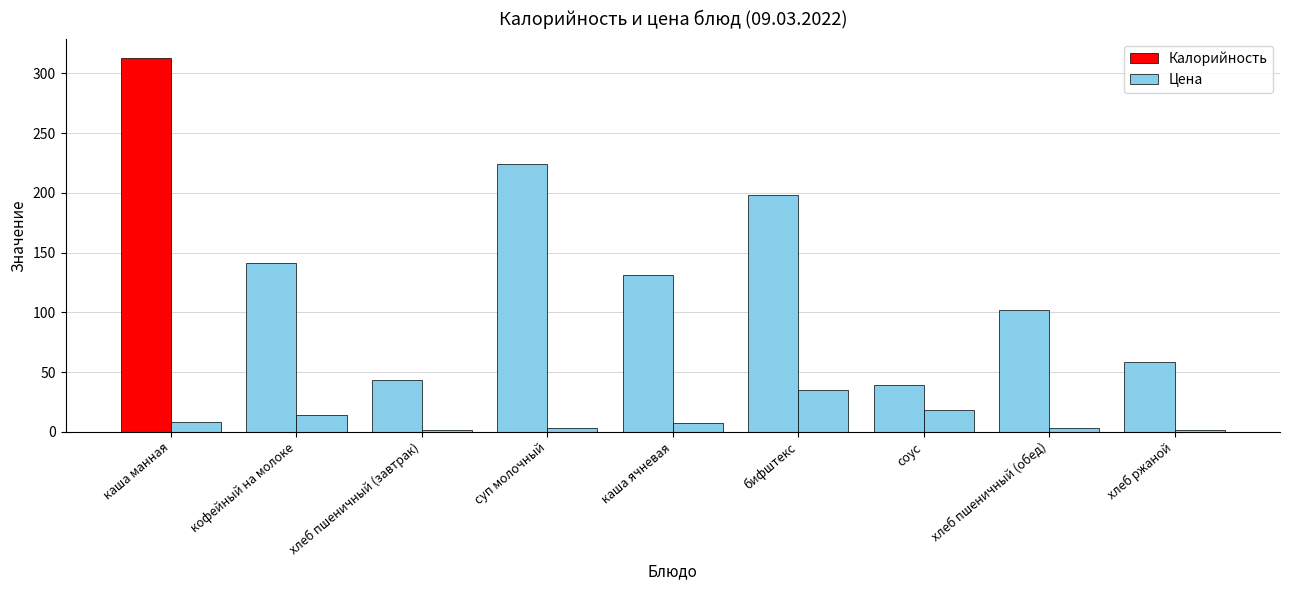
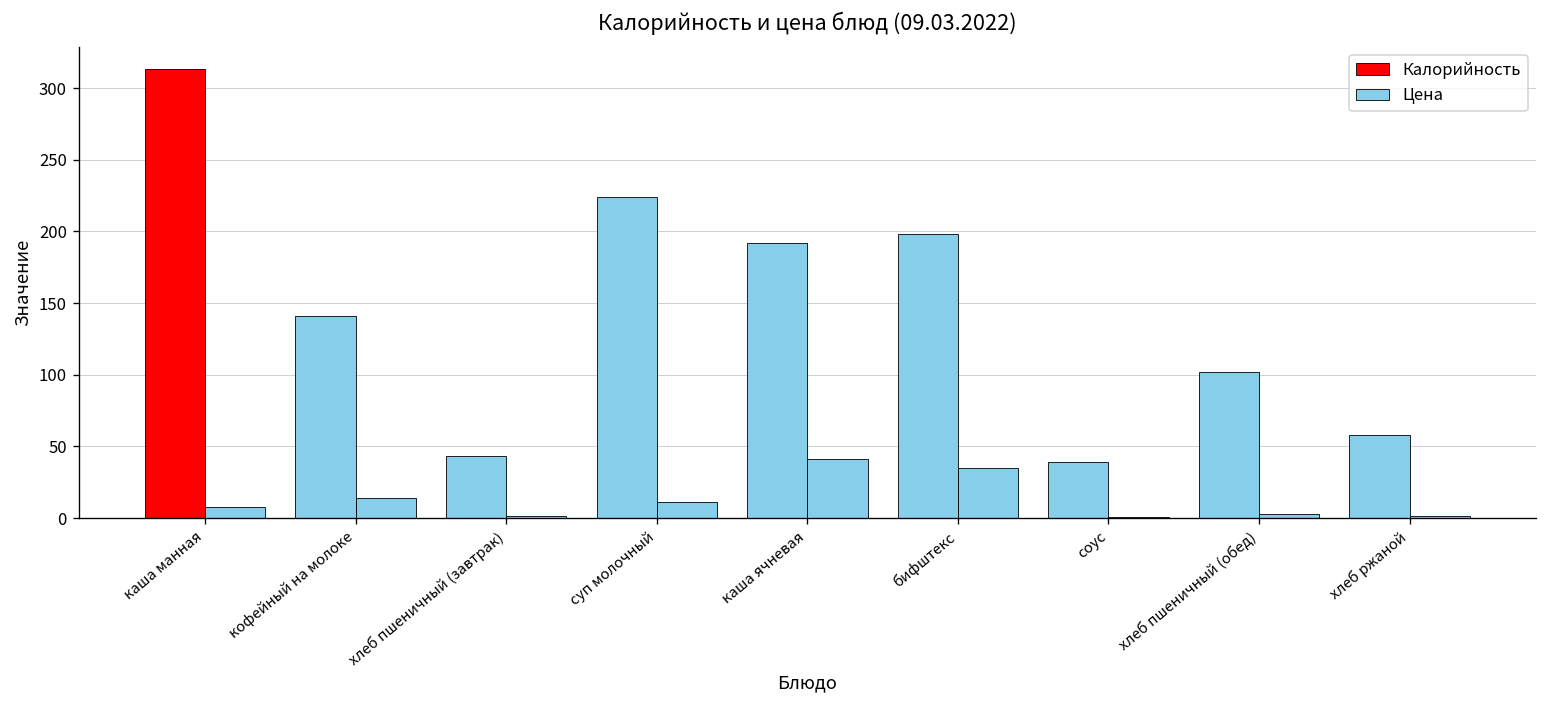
Цена, суп молочный: 3 -> 11
Калорийность, каша ячневая: 131 -> 192
Цена, каша ячневая: 7 -> 41
Цена, соус: 18 -> 1
